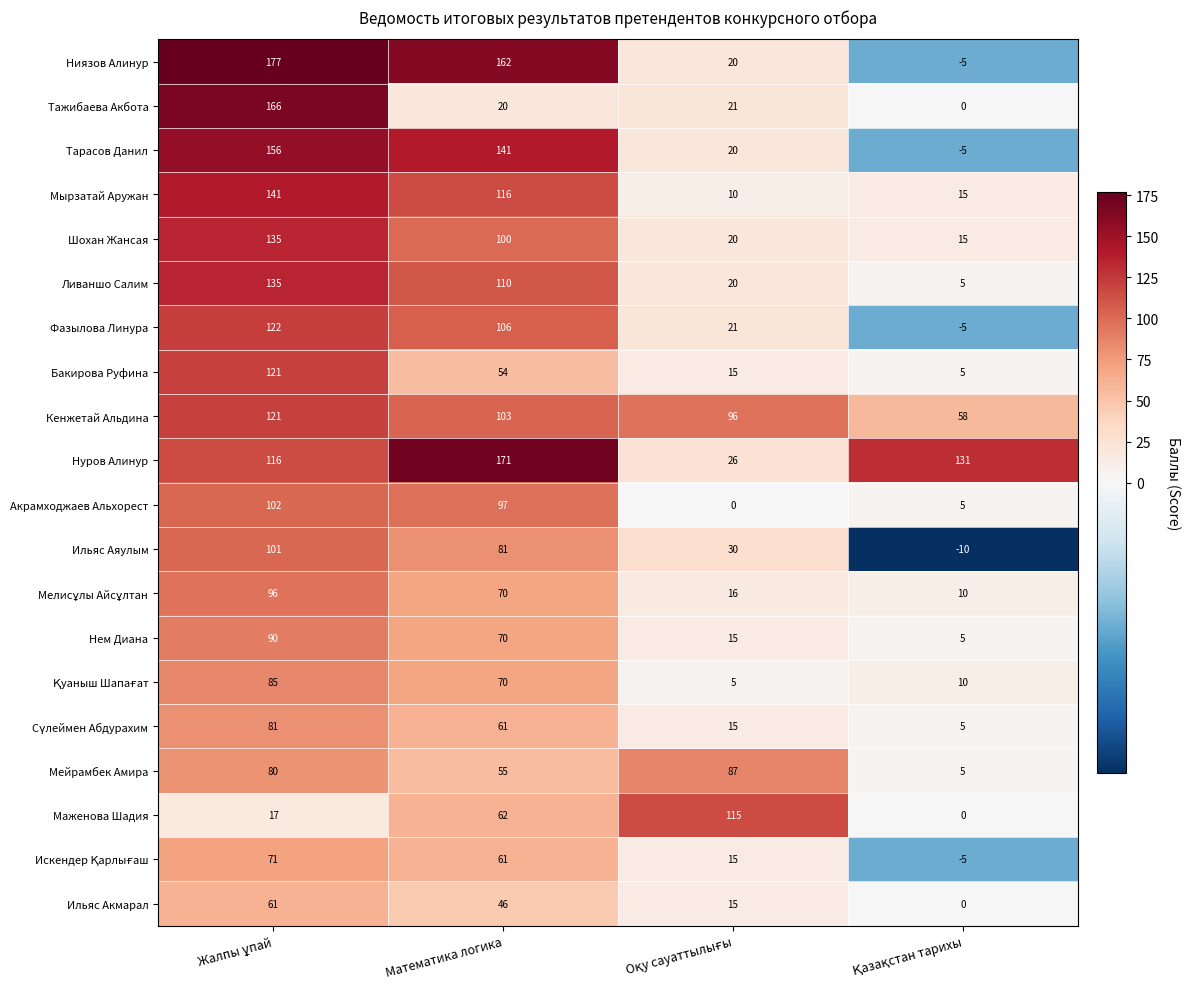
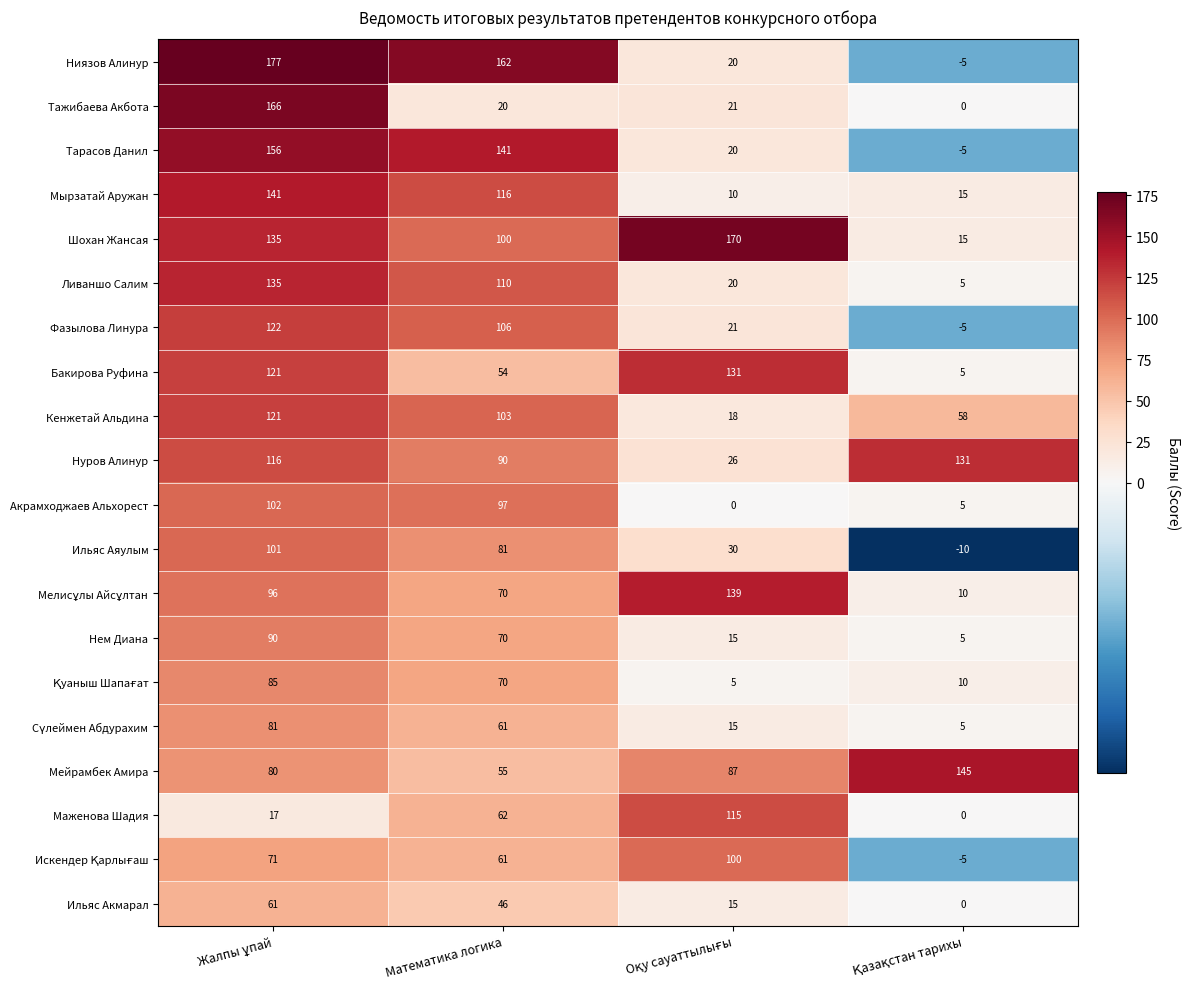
Шохан Жансая, Оқу сауаттылығы: 20 -> 170
Бакирова Руфина, Оқу сауаттылығы: 15 -> 131
Кенжетай Альдина, Оқу сауаттылығы: 96 -> 18
Нуров Алинур, Математика логика: 171 -> 90
Мелисұлы Айсұлтан, Оқу сауаттылығы: 16 -> 139
Мейрамбек Амира, Қазақстан тарихы: 5 -> 145
Искендер Қарлығаш, Оқу сауаттылығы: 15 -> 100
